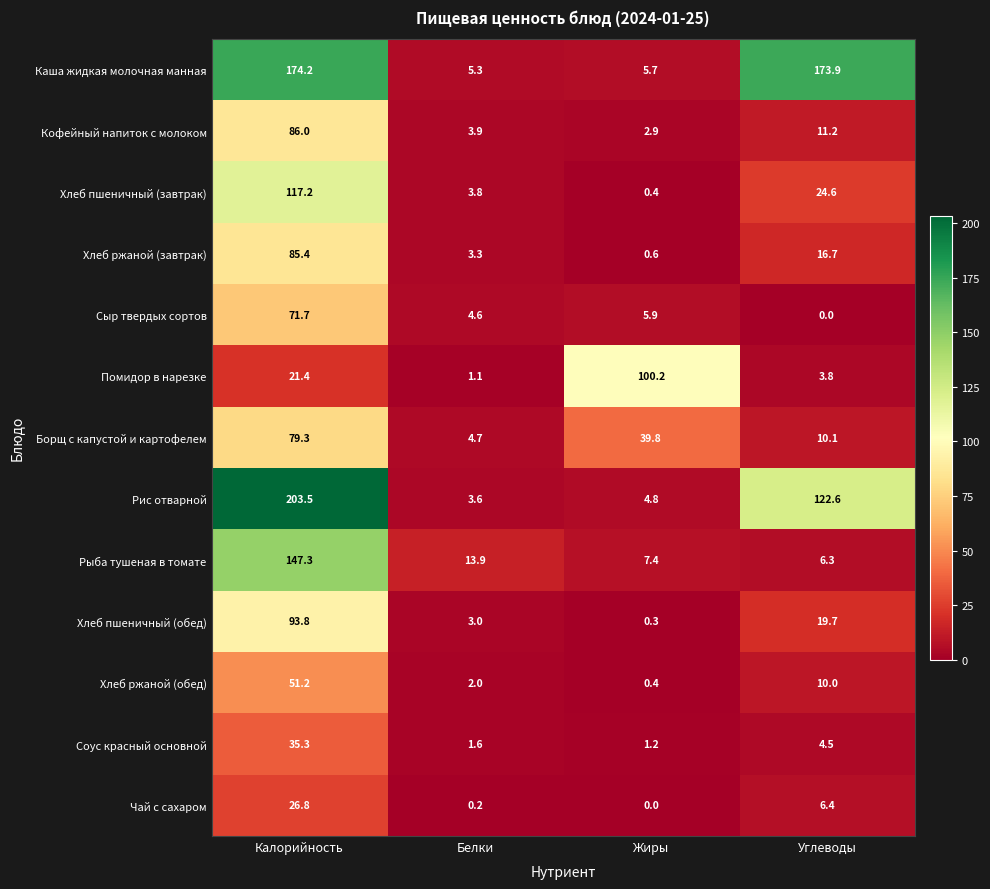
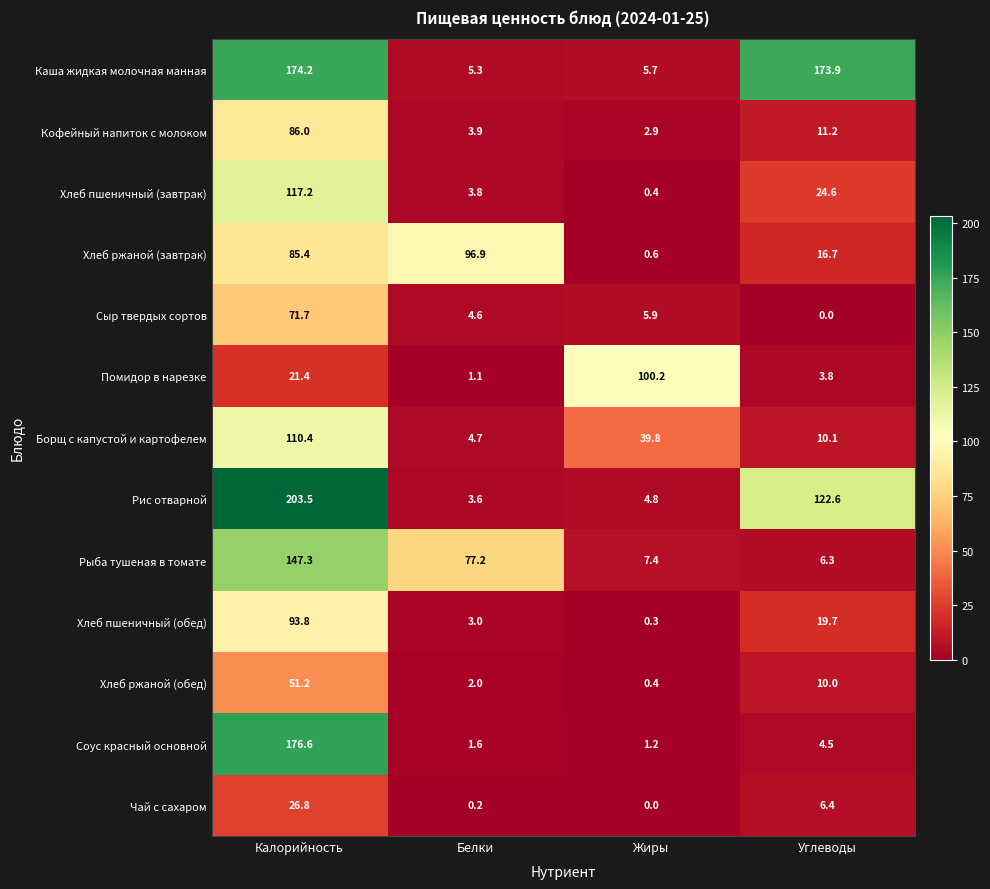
Хлеб ржаной (завтрак), Белки: 3.3 -> 96.9
Борщ с капустой и картофелем, Калорийность: 79.3 -> 110.4
Рыба тушеная в томате, Белки: 13.9 -> 77.2
Соус красный основной, Калорийность: 35.3 -> 176.6
